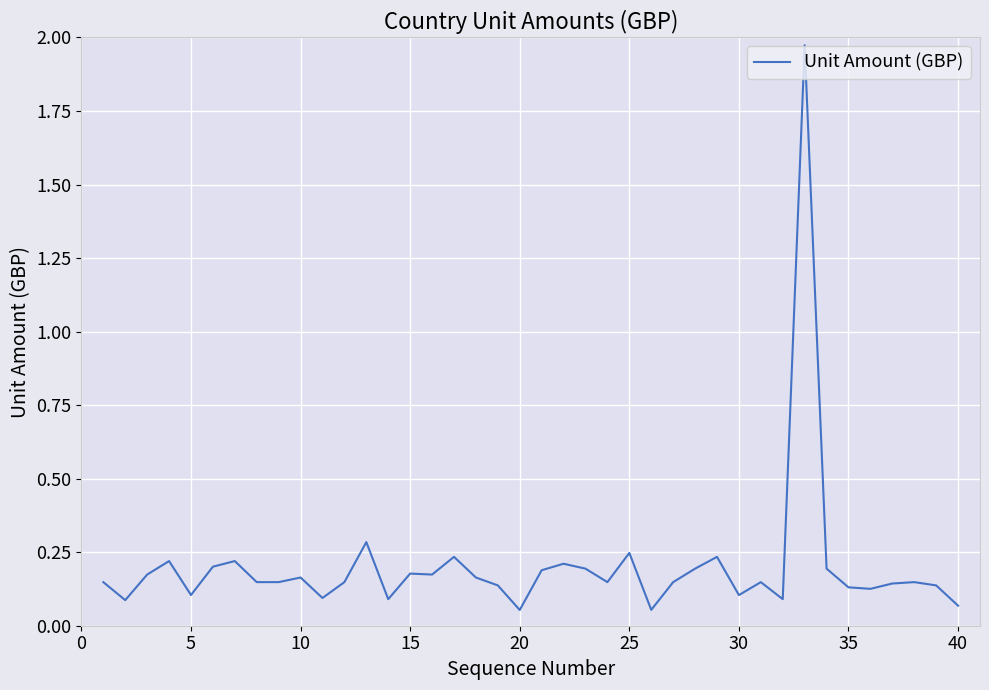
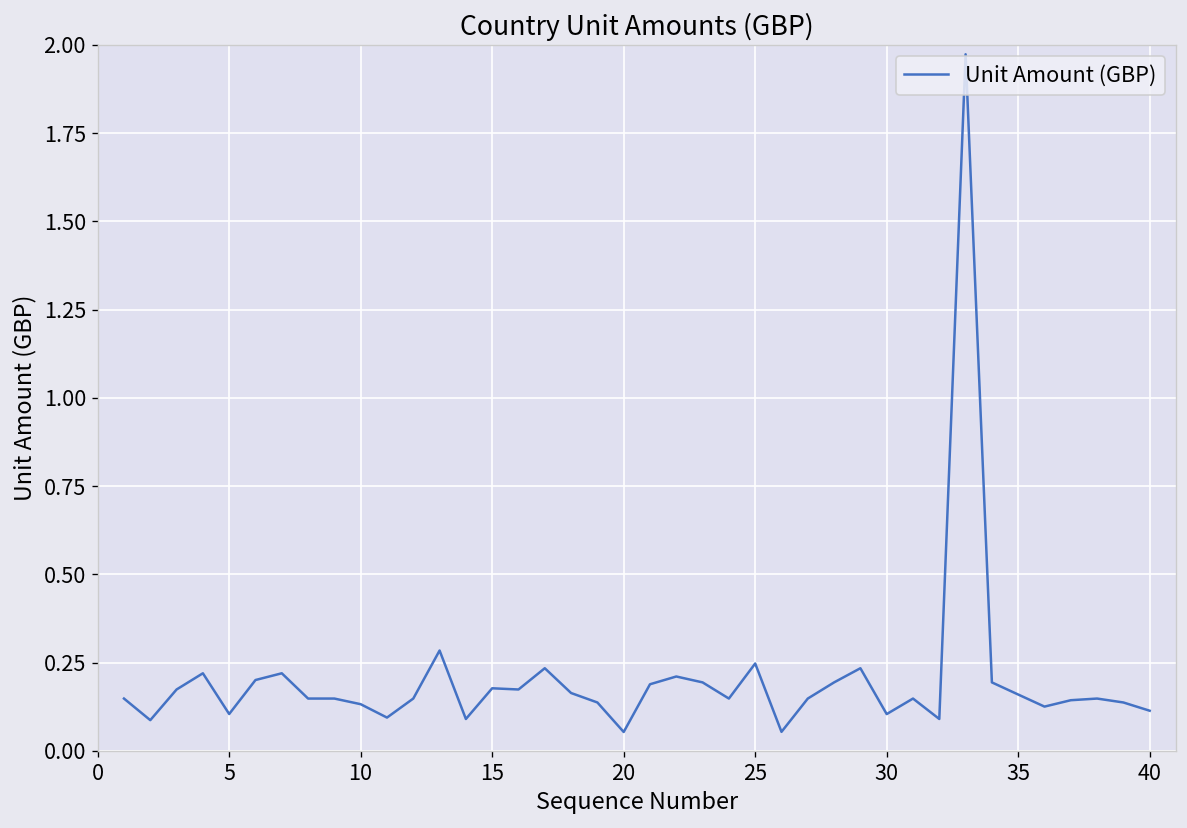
10: 0.16 -> 0.13
35: 0.13 -> 0.16
40: 0.07 -> 0.11
